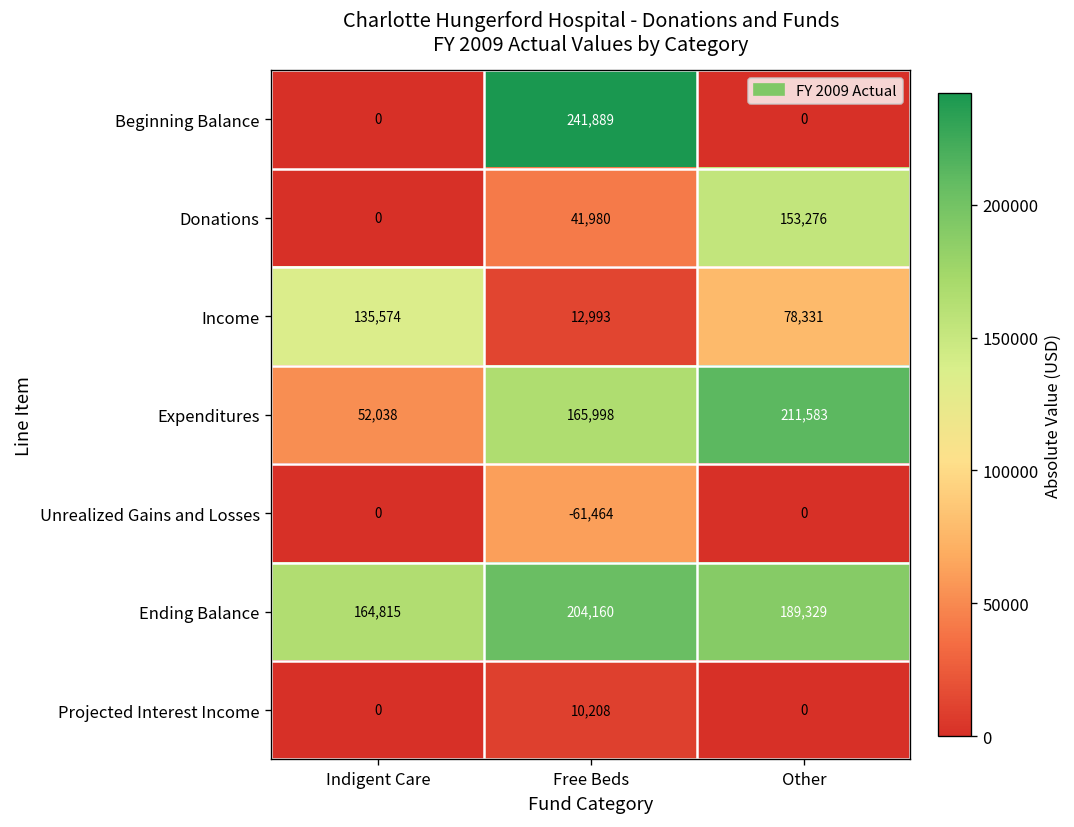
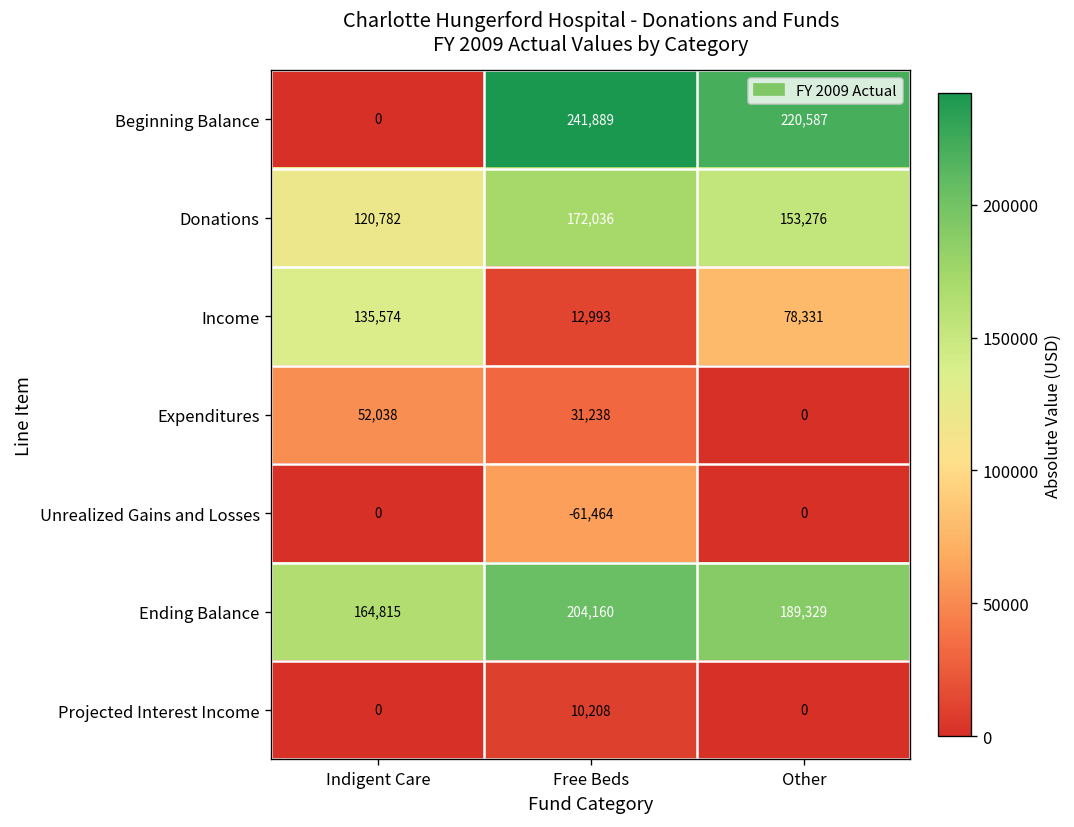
Beginning Balance, Other: 0 -> 220,587
Donations, Indigent Care: 0 -> 120,782
Donations, Free Beds: 41,980 -> 172,036
Expenditures, Free Beds: 165,998 -> 31,238
Expenditures, Other: 211,583 -> 0
